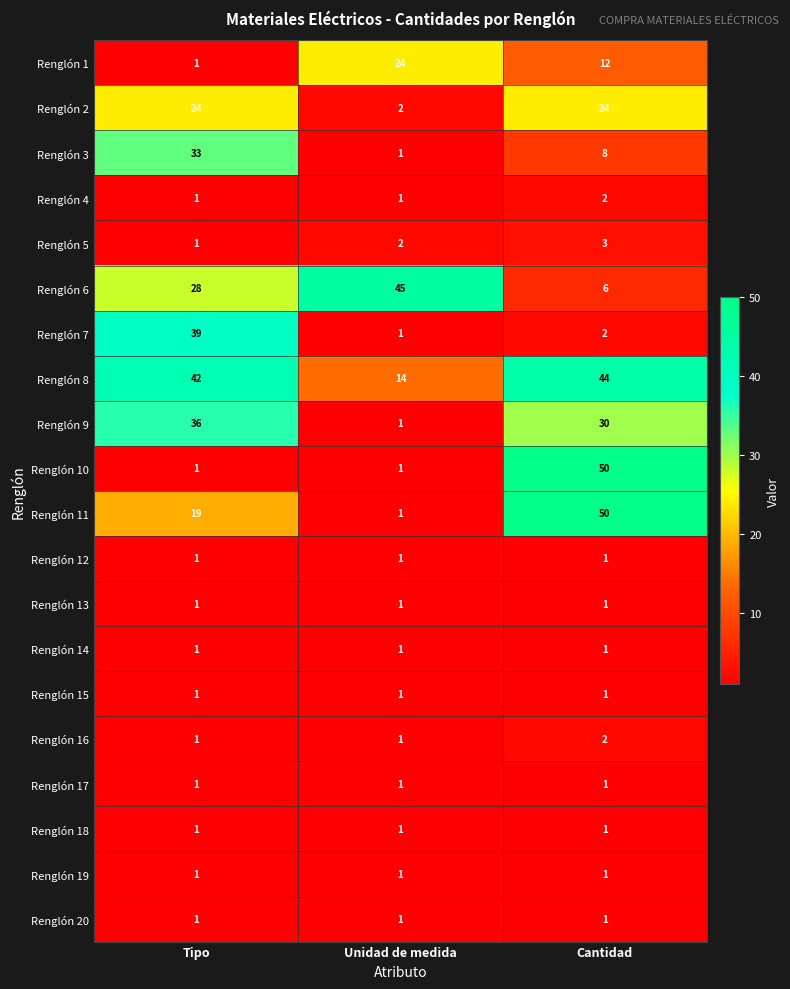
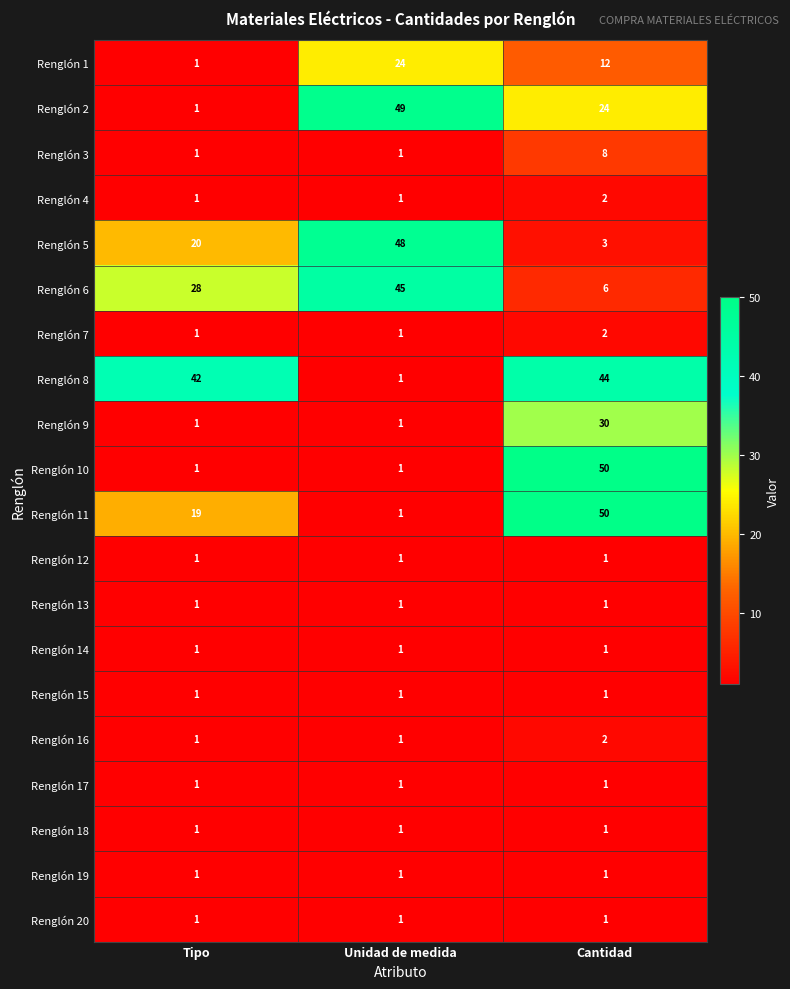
Renglón 2, Tipo: 24 -> 1
Renglón 2, Unidad de medida: 2 -> 49
Renglón 3, Tipo: 33 -> 1
Renglón 5, Tipo: 1 -> 20
Renglón 5, Unidad de medida: 2 -> 48
Renglón 7, Tipo: 39 -> 1
Renglón 8, Unidad de medida: 14 -> 1
Renglón 9, Tipo: 36 -> 1
